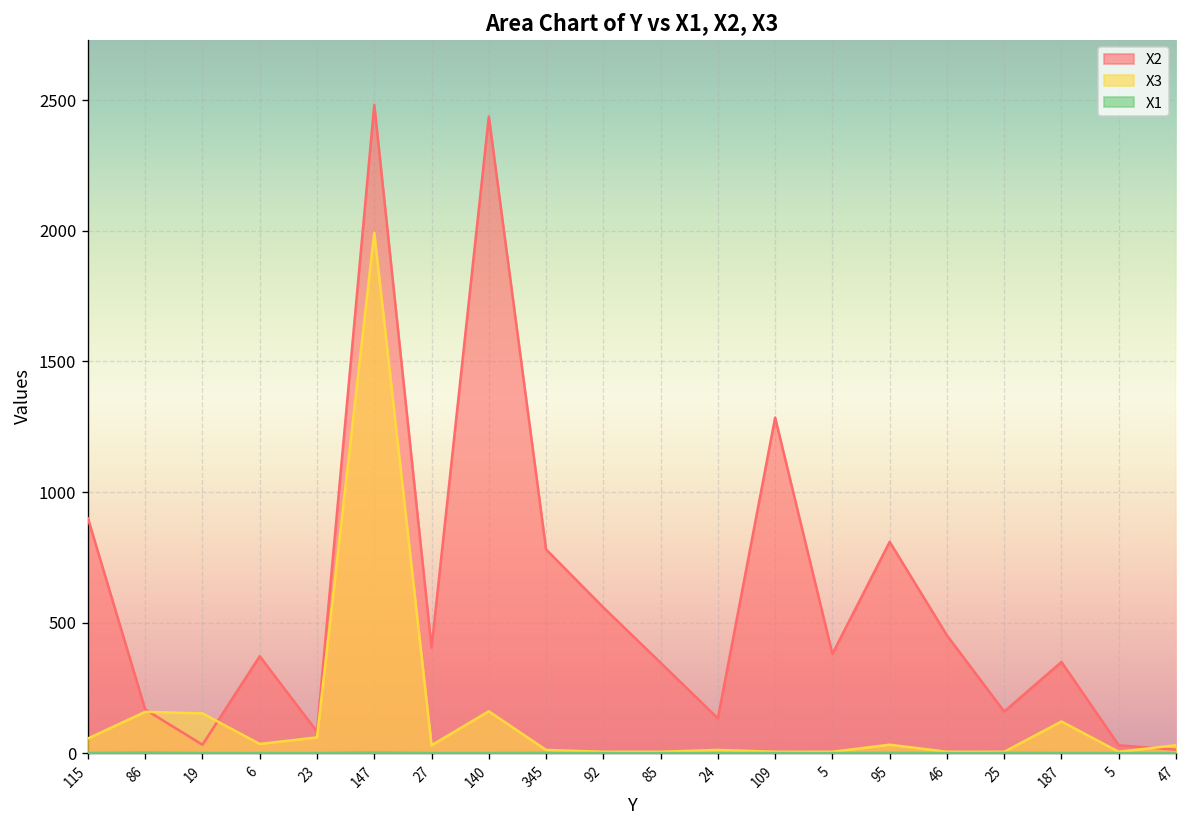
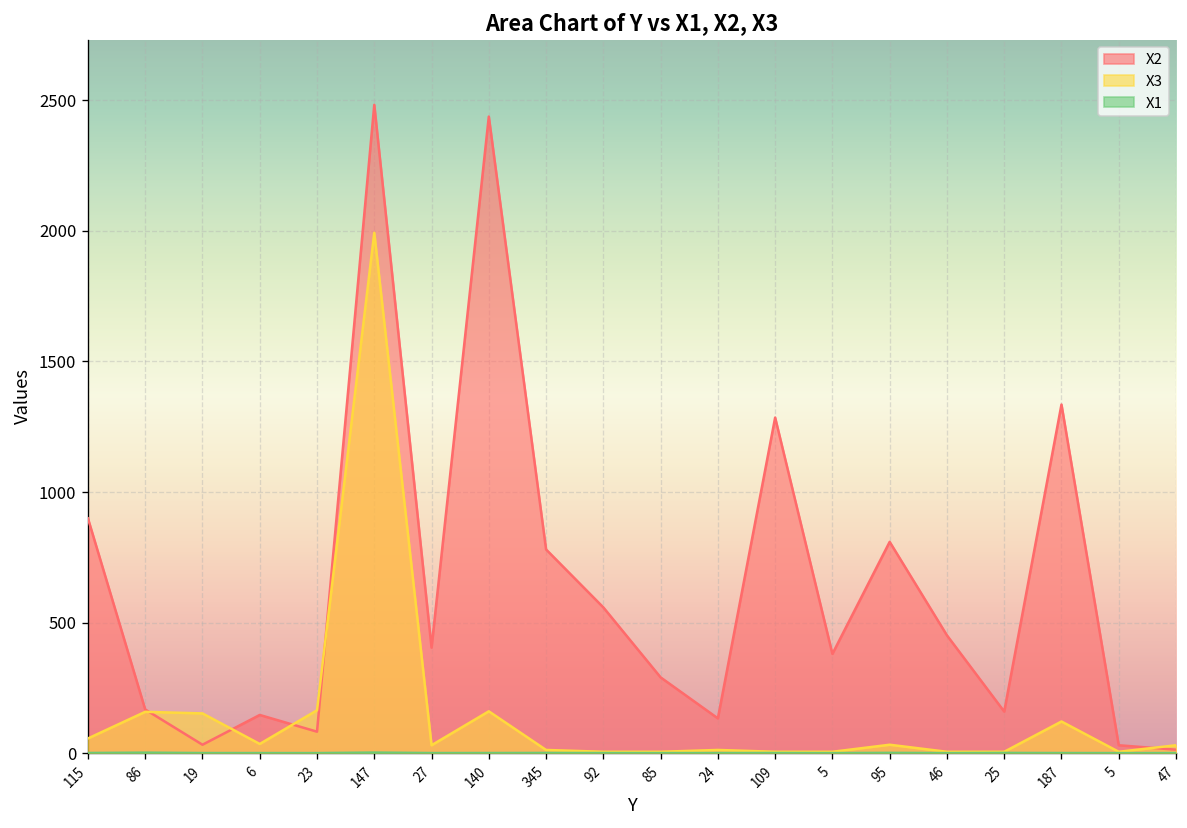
X2, 6: 370 -> 150
X3, 23: 60 -> 160
X2, 85: 350 -> 290
X2, 187: 350 -> 1340
